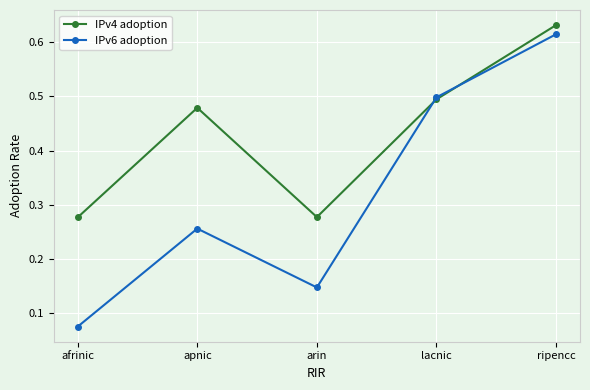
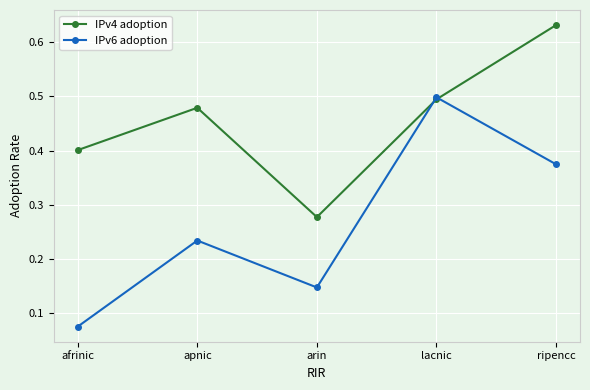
IPv4 adoption, afrinic: 0.28 -> 0.40
IPv6 adoption, apnic: 0.26 -> 0.23
IPv6 adoption, ripencc: 0.61 -> 0.37
